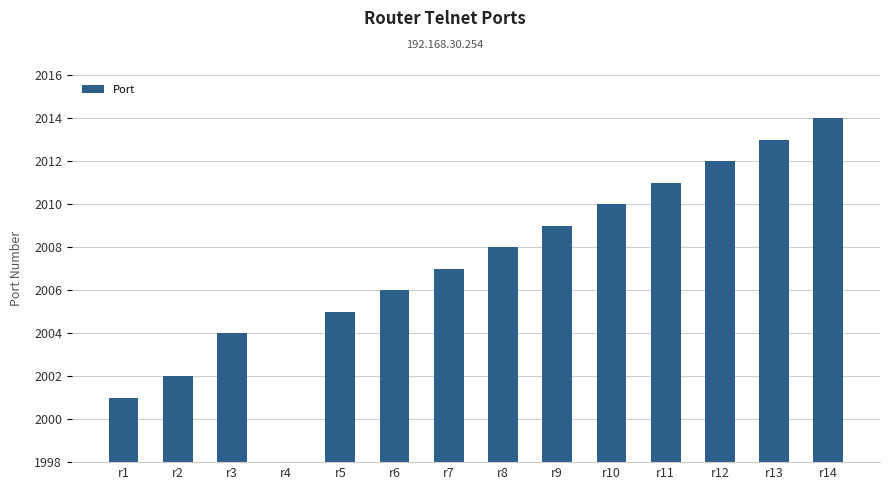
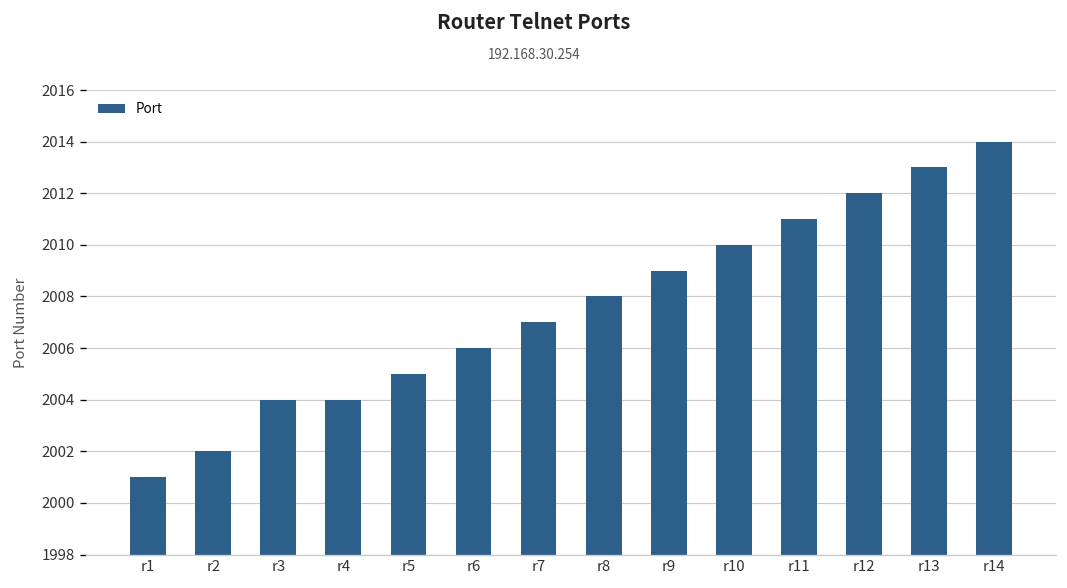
r4: 1998 -> 2004
